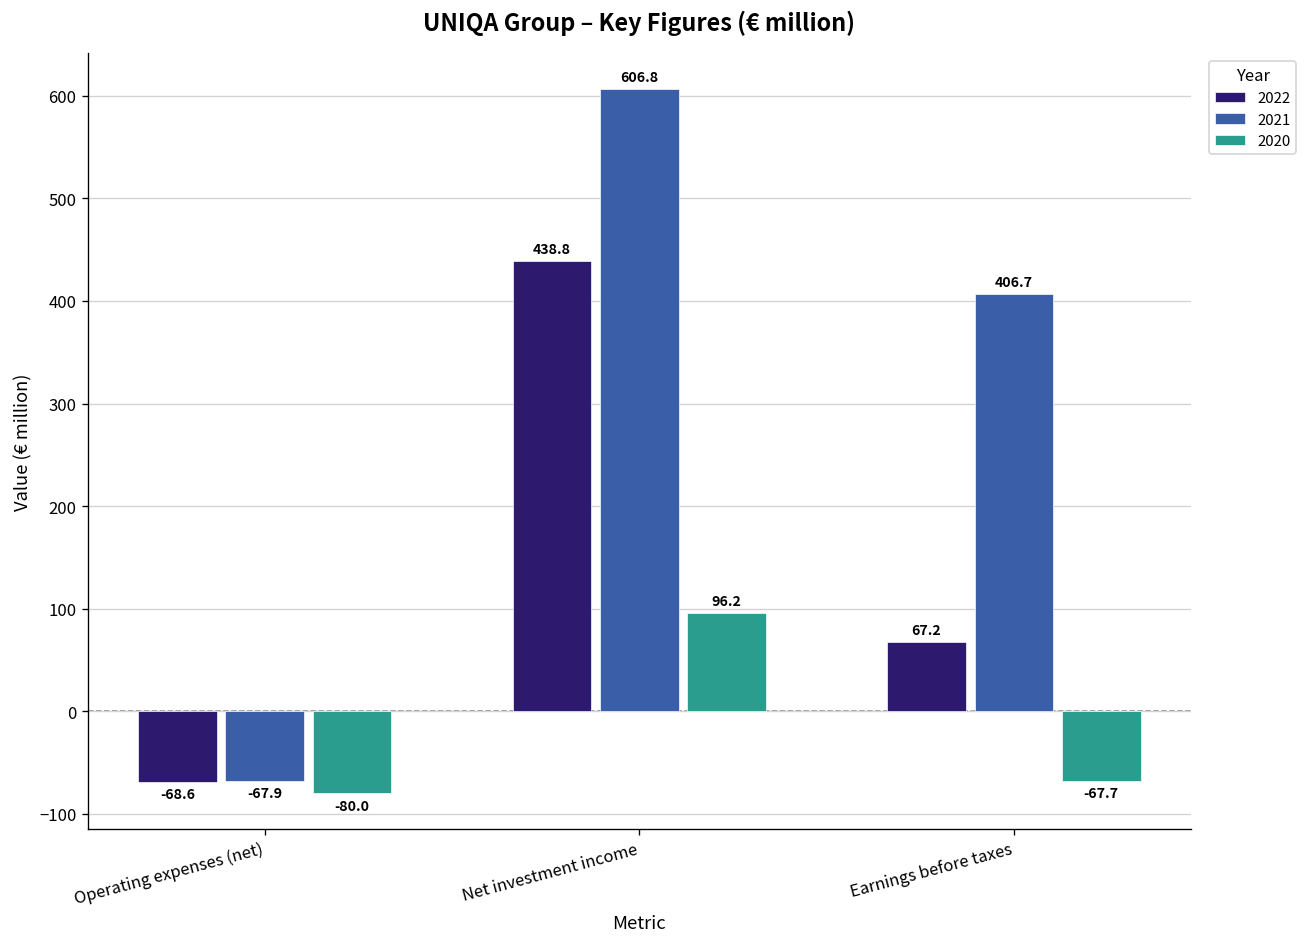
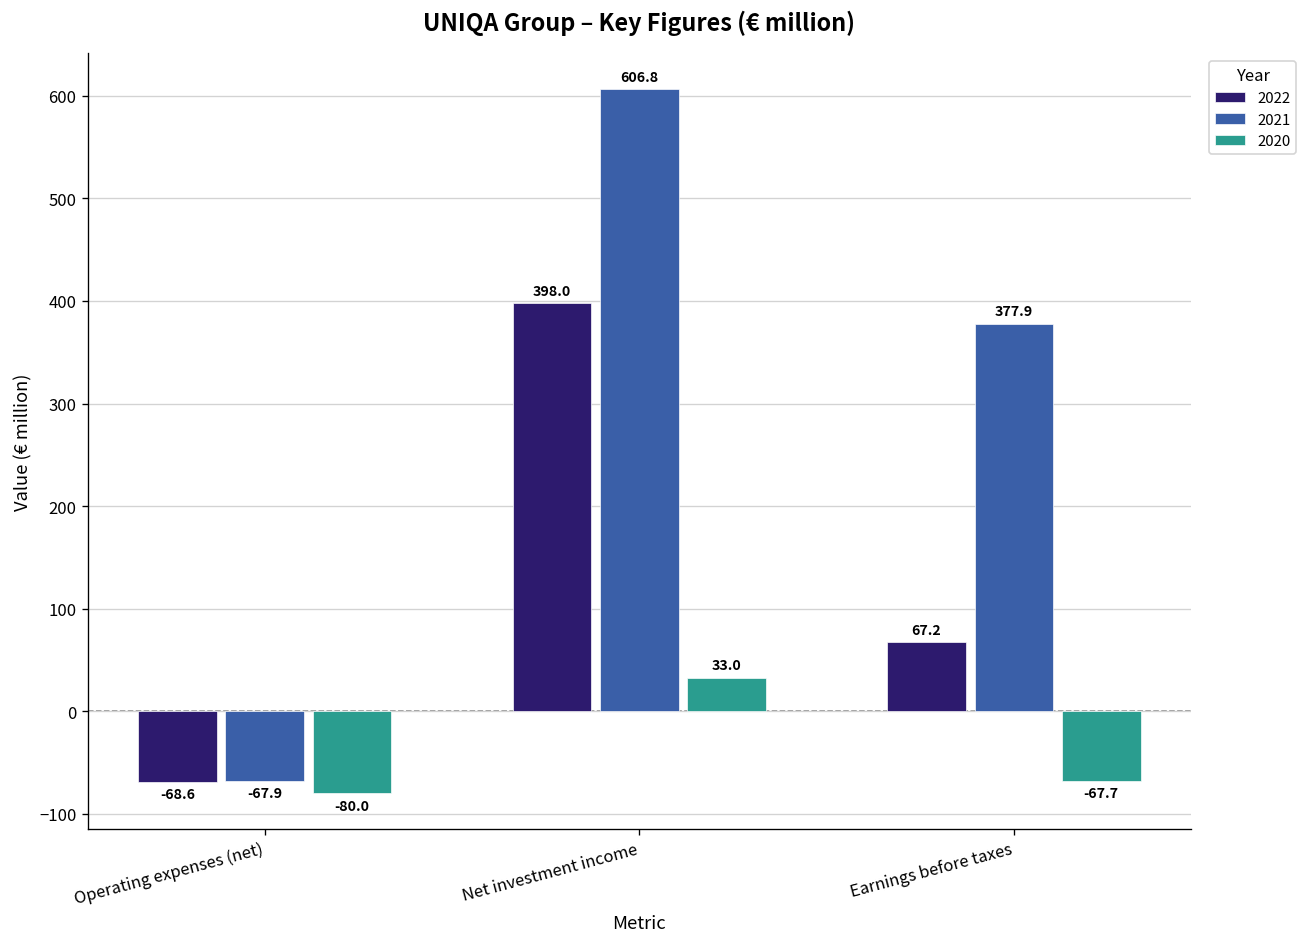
2022, Net investment income: 438.8 -> 398.0
2020, Net investment income: 96.2 -> 33.0
2021, Earnings before taxes: 406.7 -> 377.9
